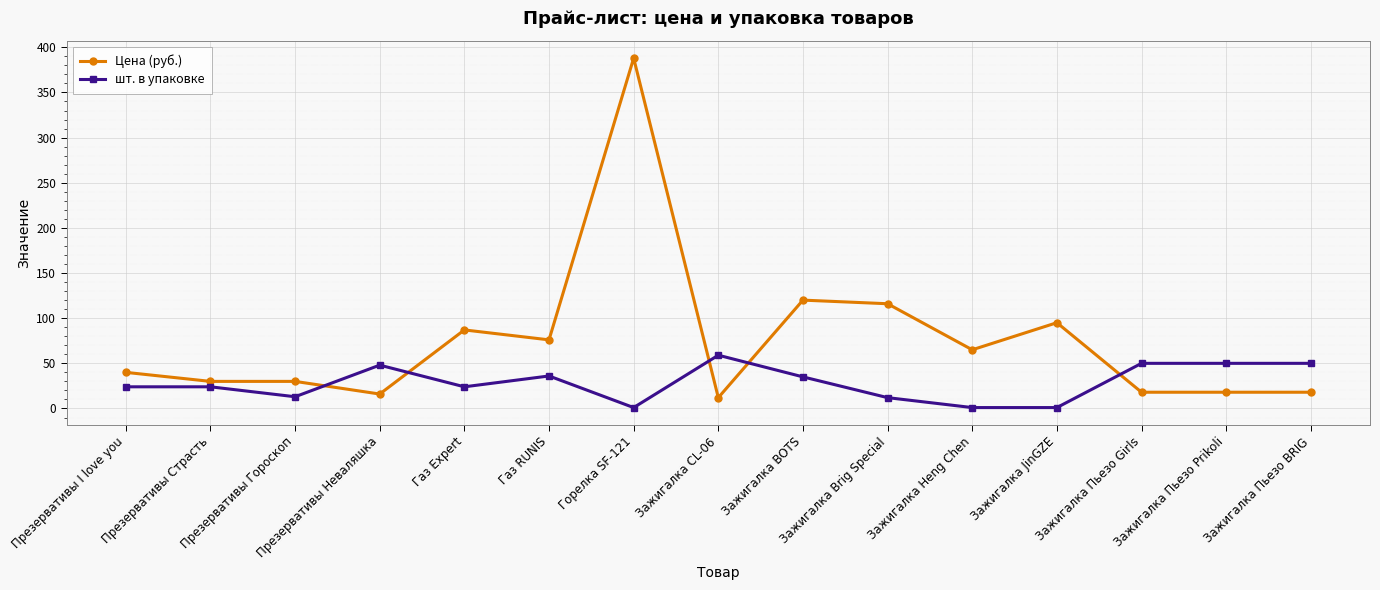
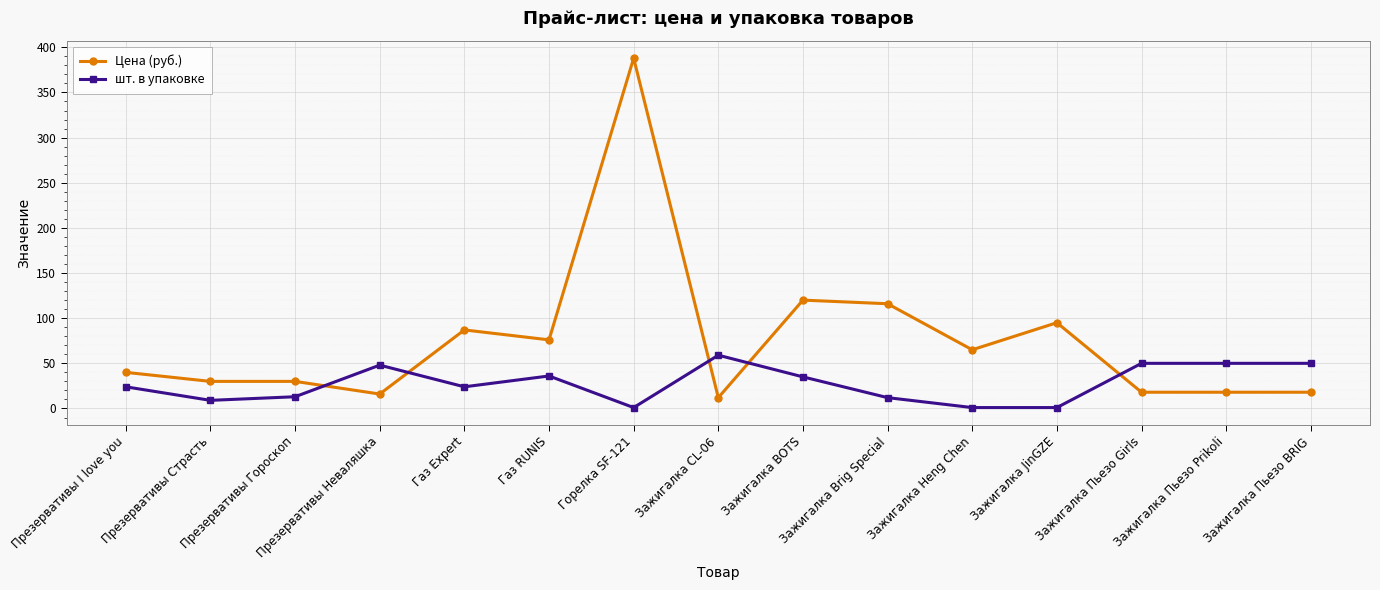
шт. в упаковке, Презервативы Страсть: 20 -> 10
